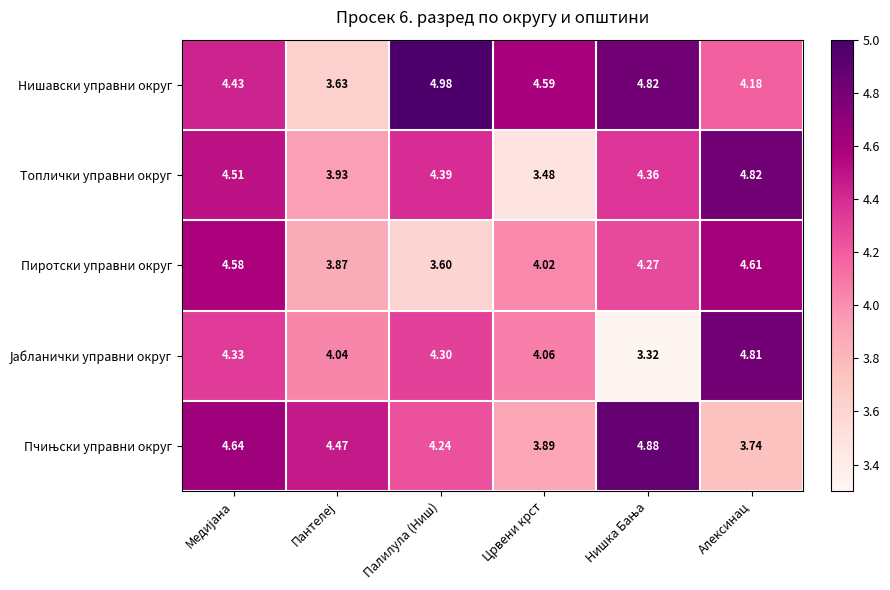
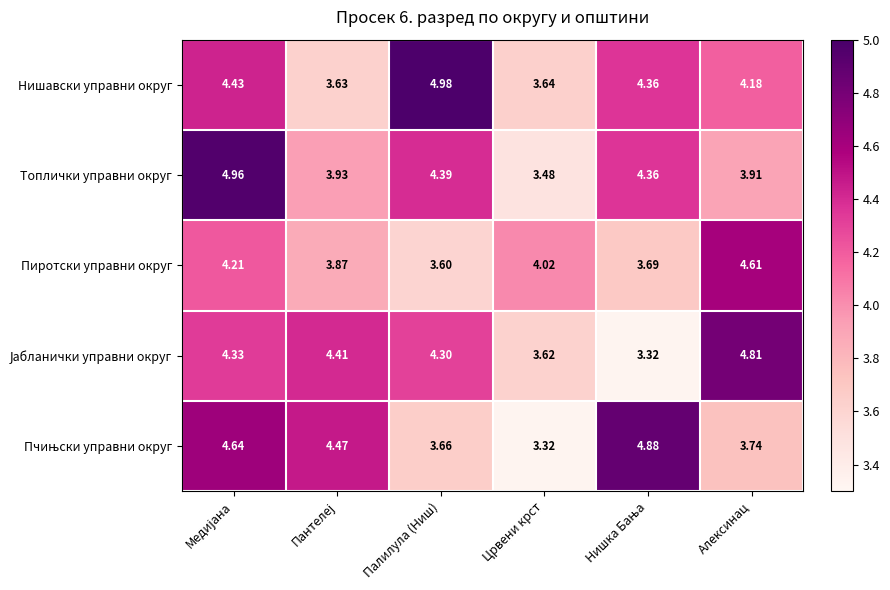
Нишавски управни округ, Црвени крст: 4.59 -> 3.64
Нишавски управни округ, Нишка Бања: 4.82 -> 4.36
Топлички управни округ, Медијана: 4.51 -> 4.96
Топлички управни округ, Алексинац: 4.82 -> 3.91
Пиротски управни округ, Медијана: 4.58 -> 4.21
Пиротски управни округ, Нишка Бања: 4.27 -> 3.69
Јабланички управни округ, Пантелеј: 4.04 -> 4.41
Јабланички управни округ, Црвени крст: 4.06 -> 3.62
Пчињски управни округ, Палилула (Ниш): 4.24 -> 3.66
Пчињски управни округ, Црвени крст: 3.89 -> 3.32
